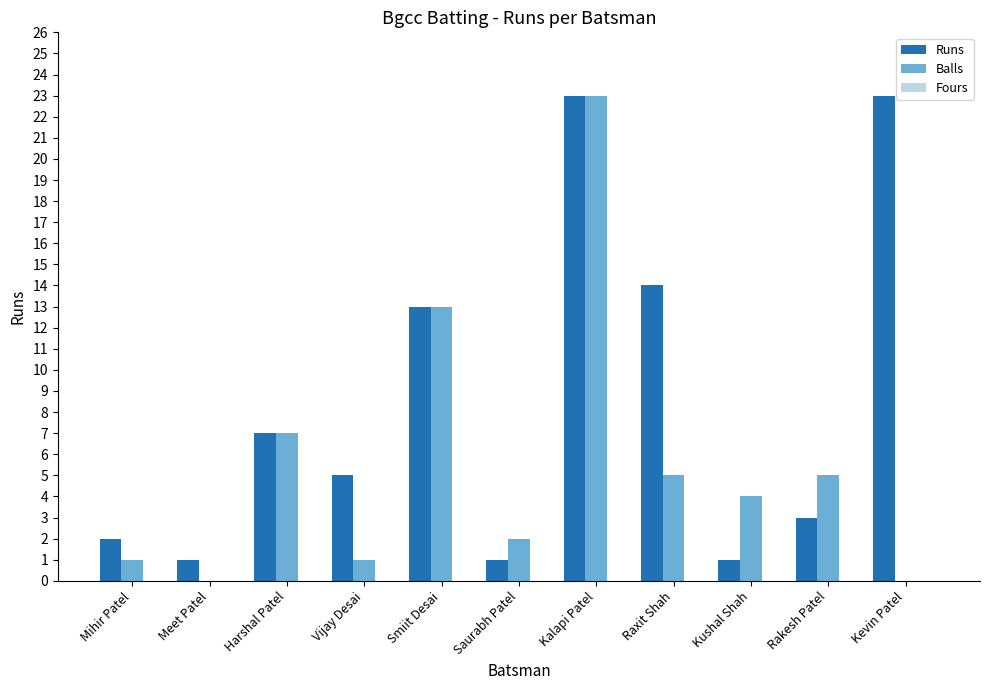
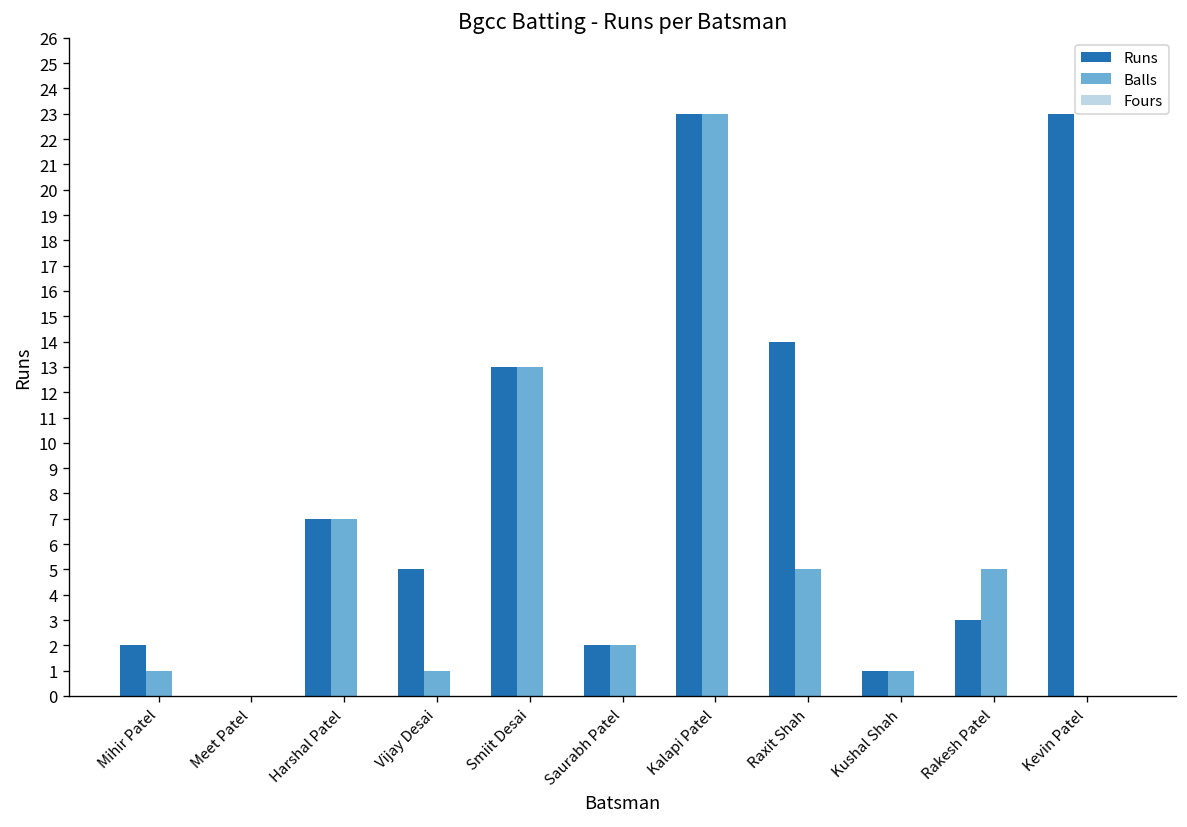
Runs, Meet Patel: 1 -> 0
Runs, Saurabh Patel: 1 -> 2
Balls, Kushal Shah: 4 -> 1
